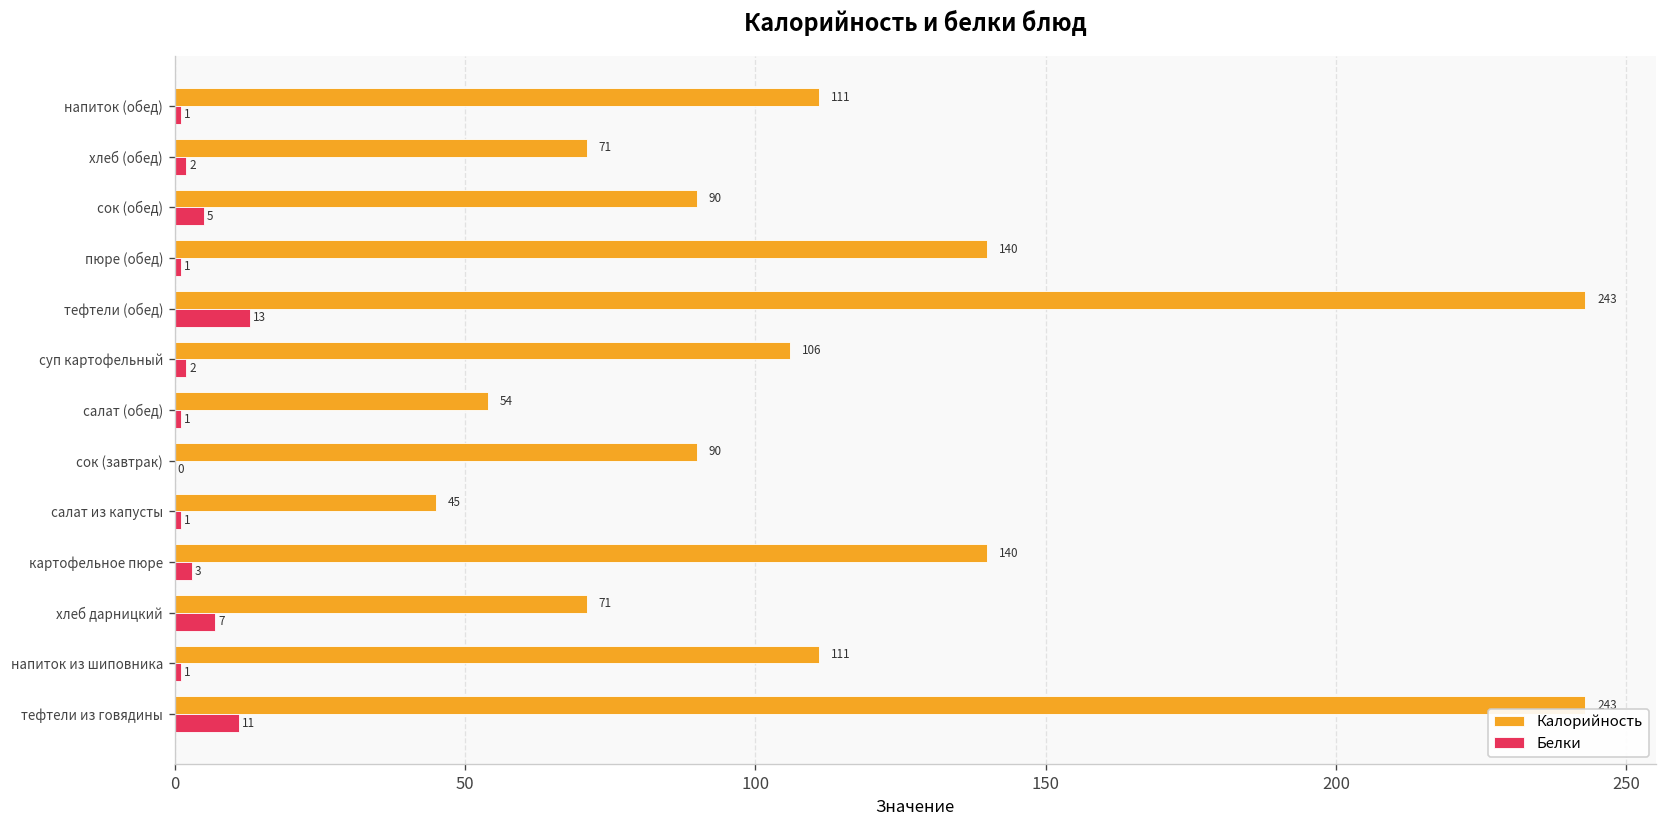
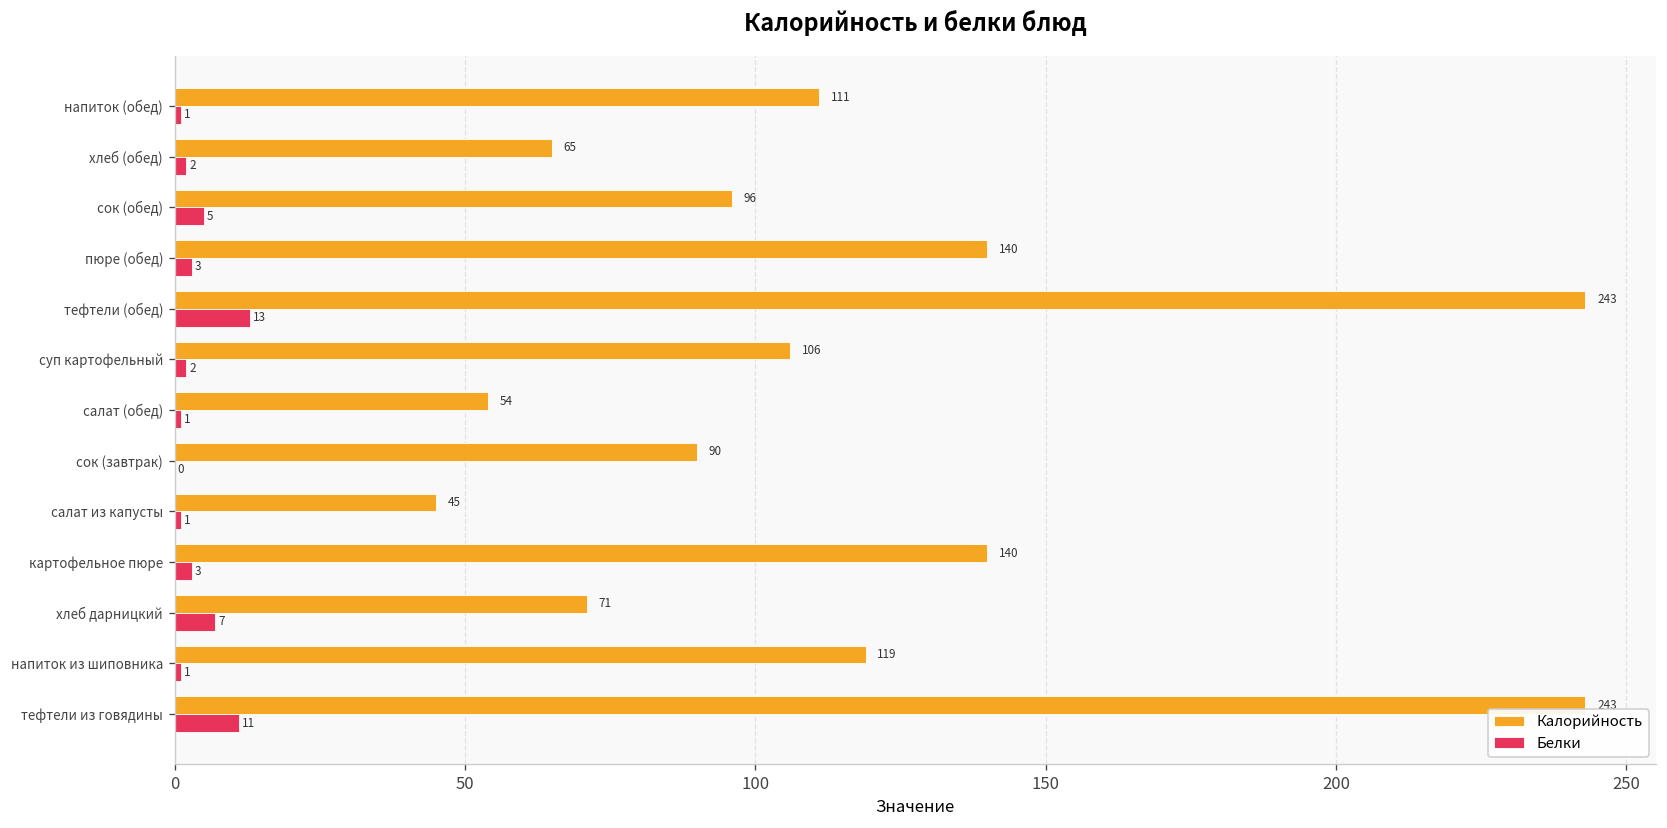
Калорийность, хлеб (обед): 71 -> 65
Калорийность, сок (обед): 90 -> 96
Белки, пюре (обед): 1 -> 3
Калорийность, напиток из шиповника: 111 -> 119
